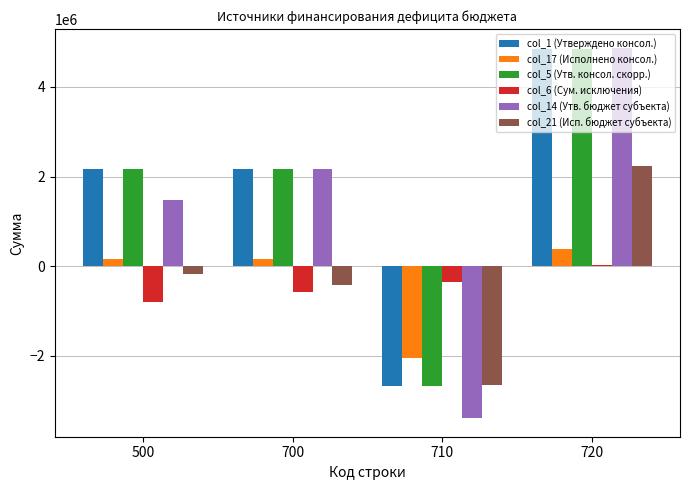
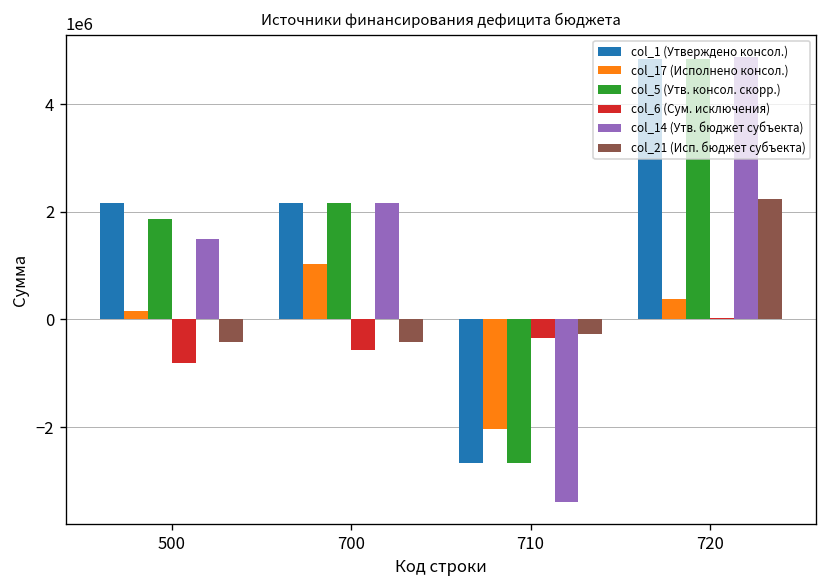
col_5 (Утв. консол. скорр.), 500: 2200000 -> 1900000
col_21 (Исп. бюджет субъекта), 500: -200000 -> -400000
col_17 (Исполнено консол.), 700: 200000 -> 1000000
col_21 (Исп. бюджет субъекта), 710: -2600000 -> -300000
